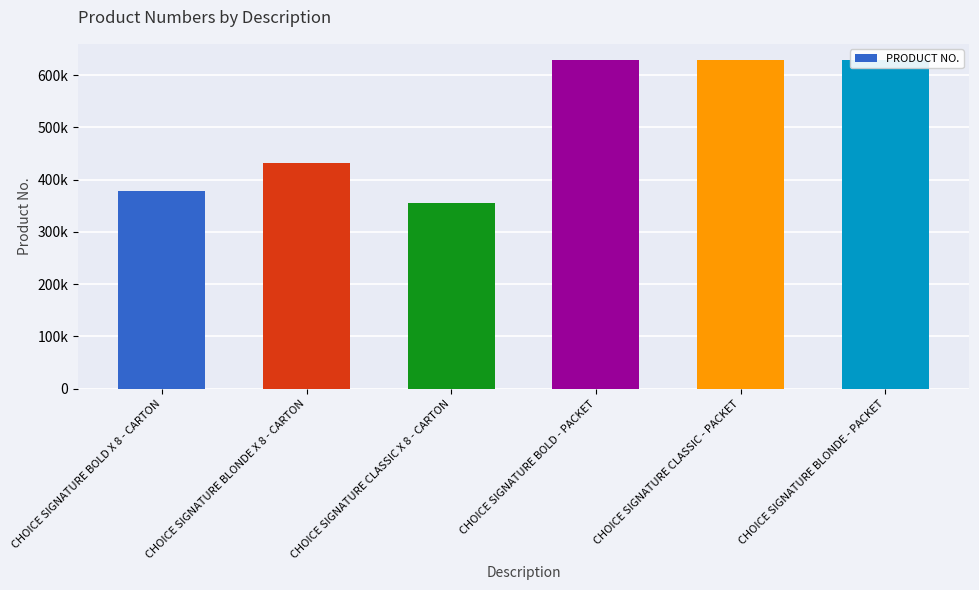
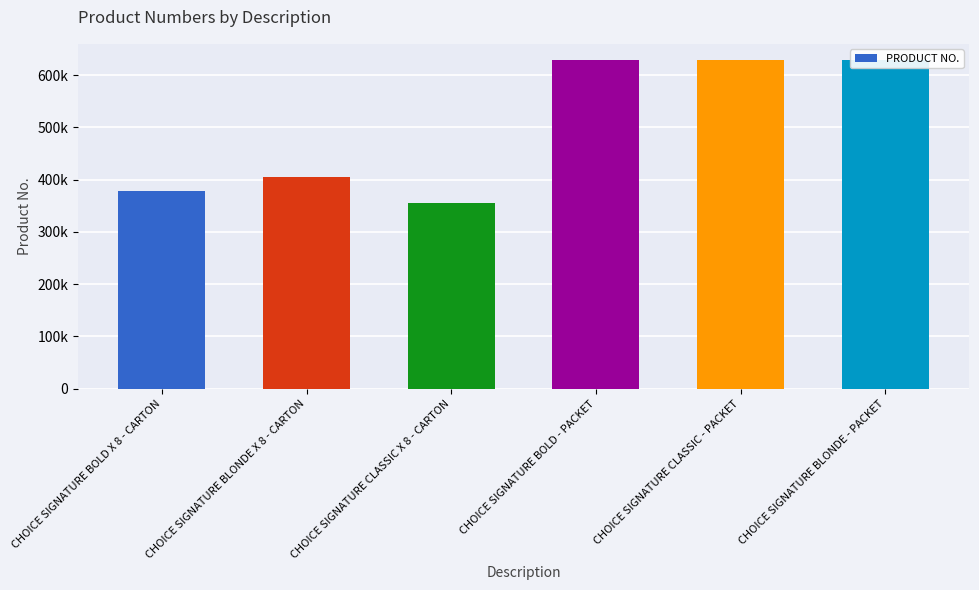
CHOICE SIGNATURE BLONDE X 8 - CARTON: 430000 -> 410000
